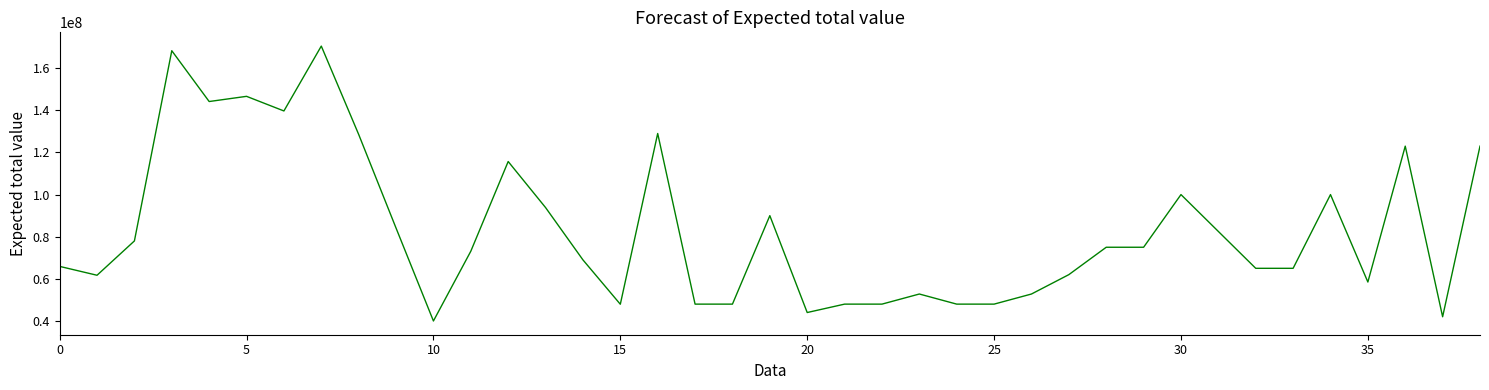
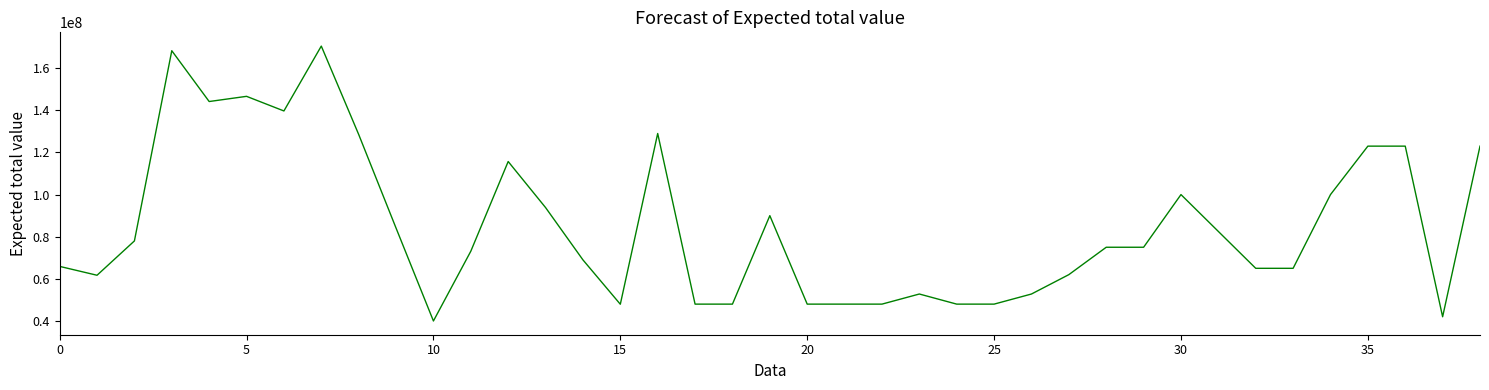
20: 44000000 -> 48000000
35: 58000000 -> 123000000
